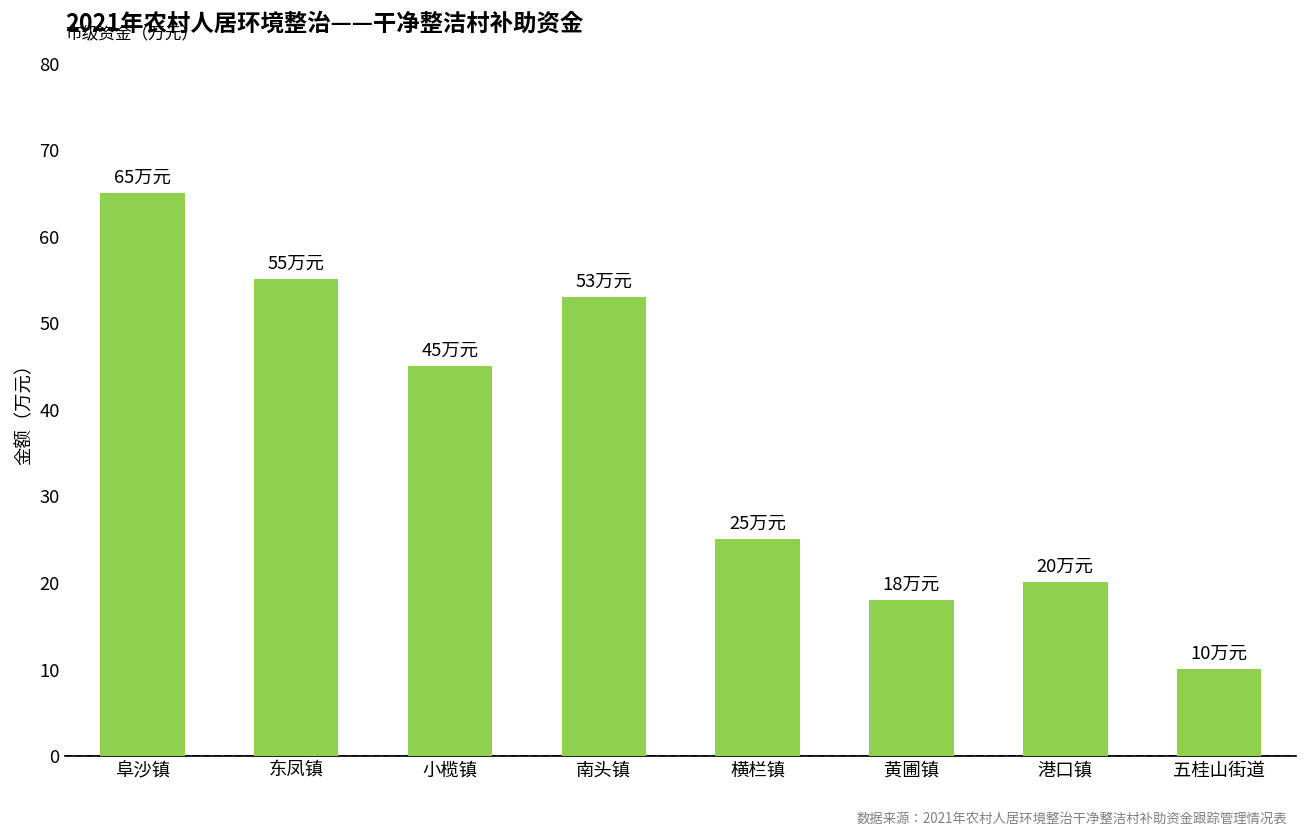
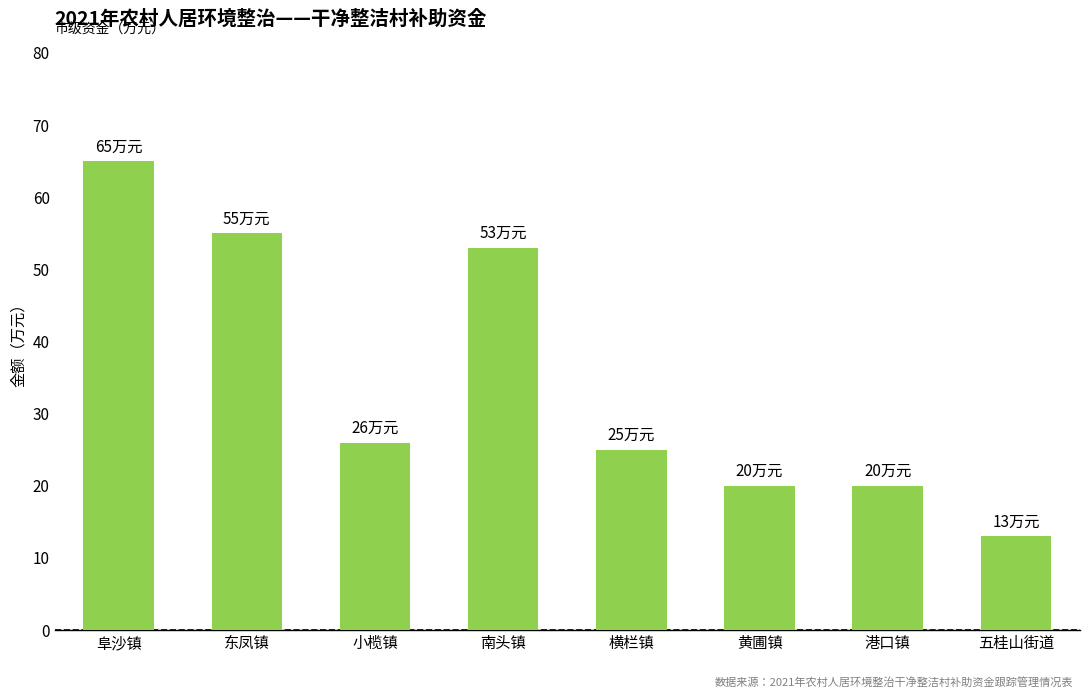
小榄镇: 45 -> 26
黄圃镇: 18 -> 20
五桂山街道: 10 -> 13
